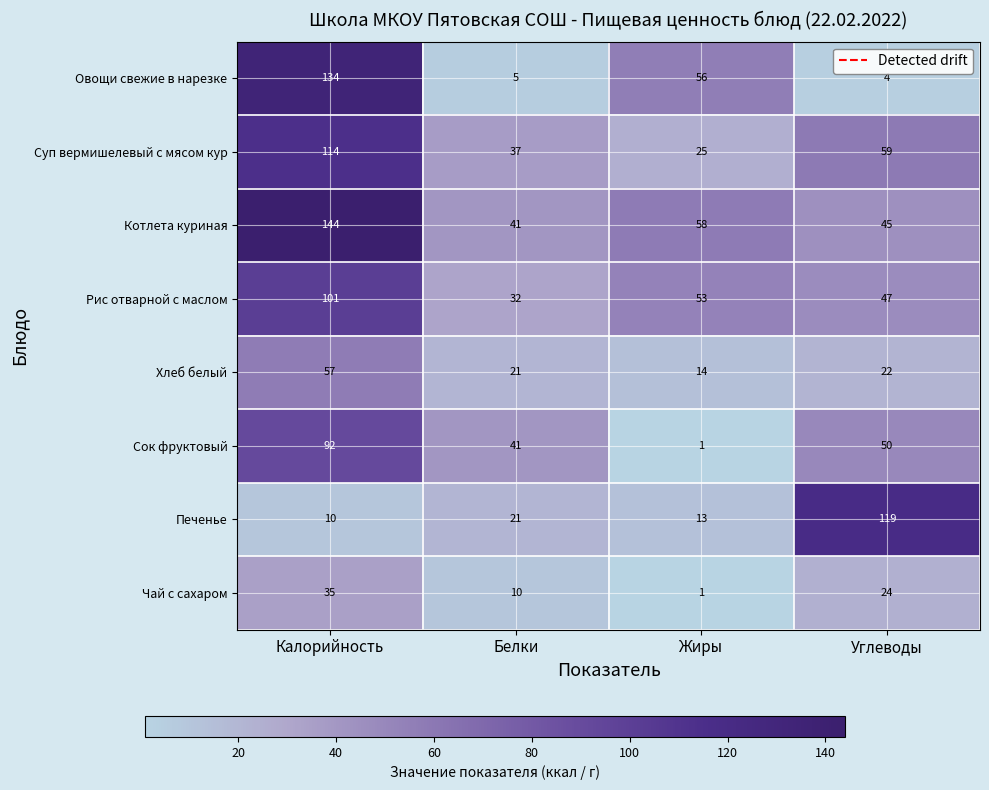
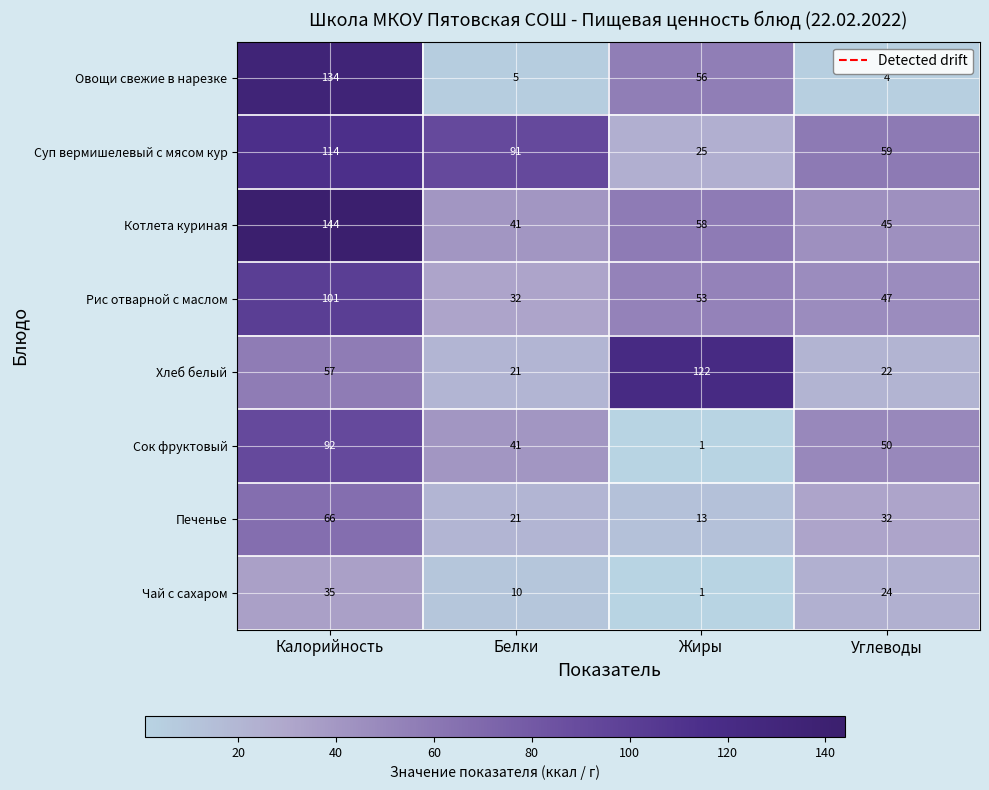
Суп вермишелевый с мясом кур, Белки: 37 -> 91
Хлеб белый, Жиры: 14 -> 122
Печенье, Калорийность: 10 -> 66
Печенье, Углеводы: 119 -> 32
